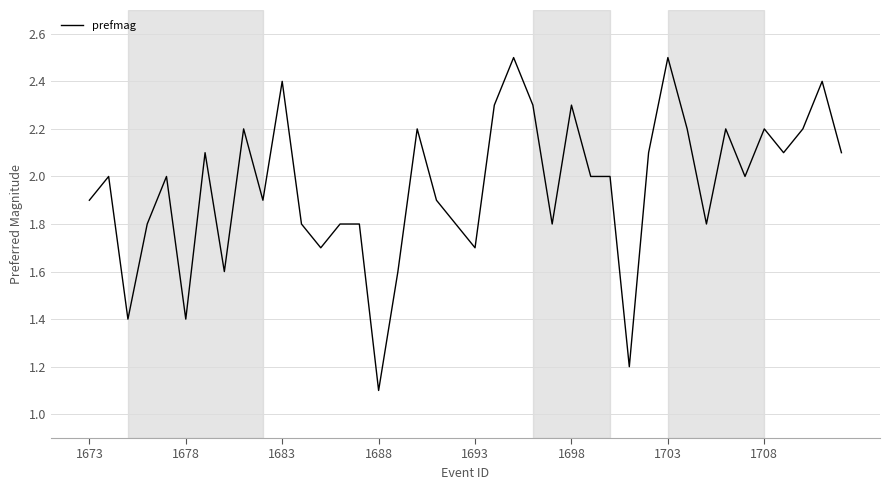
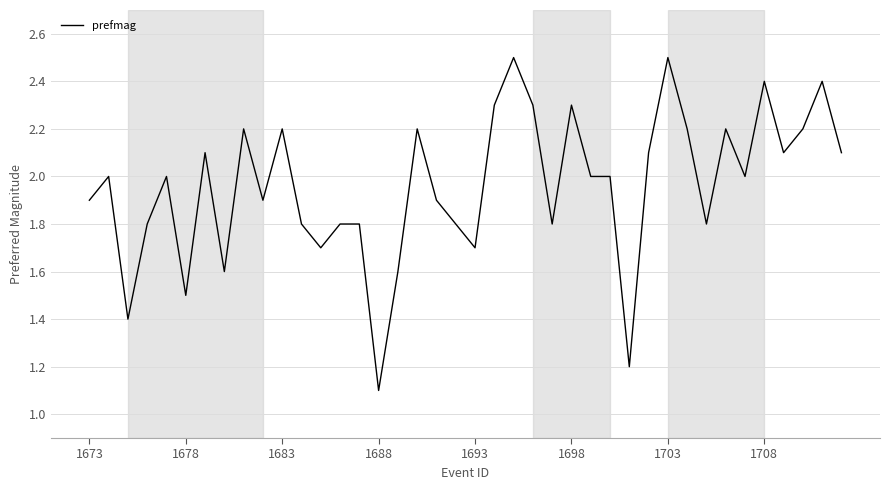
1678: 1.4 -> 1.5
1683: 2.4 -> 2.2
1708: 2.2 -> 2.4
